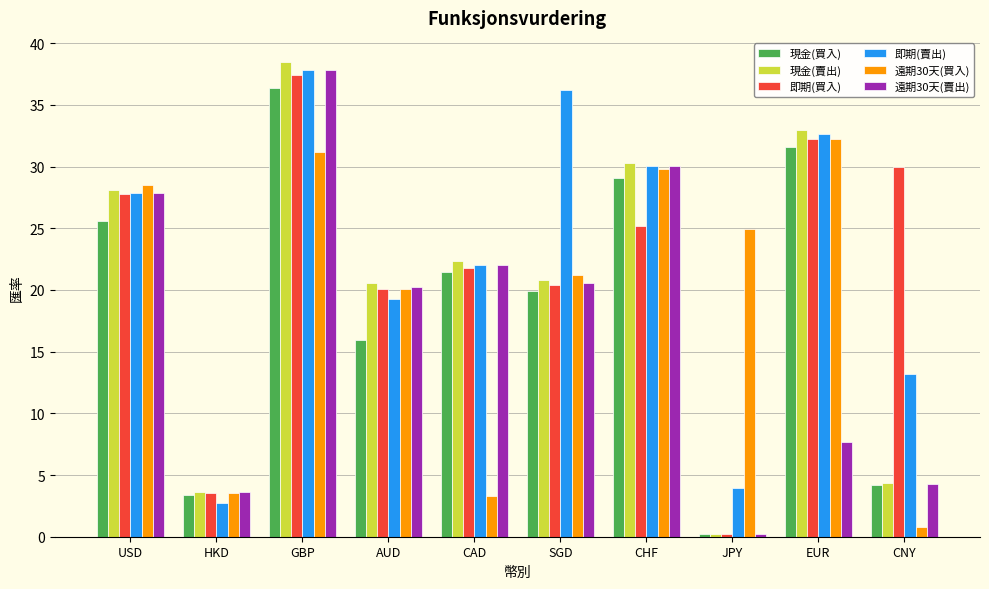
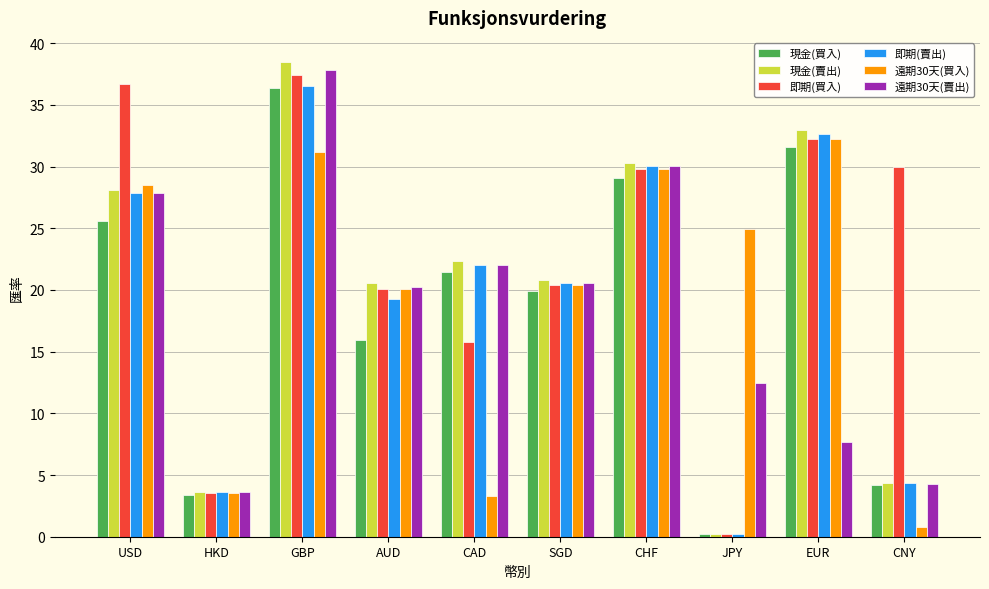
即期(買入), USD: 27.7 -> 36.7
即期(賣出), HKD: 2.7 -> 3.6
即期(賣出), GBP: 37.8 -> 36.5
即期(買入), CAD: 21.8 -> 15.8
即期(賣出), SGD: 36.2 -> 20.6
遠期30天(買入), SGD: 21.2 -> 20.4
即期(買入), CHF: 25.2 -> 29.8
即期(賣出), JPY: 4.0 -> 0.3
遠期30天(賣出), JPY: 0.3 -> 12.5
即期(賣出), CNY: 13.2 -> 4.3
